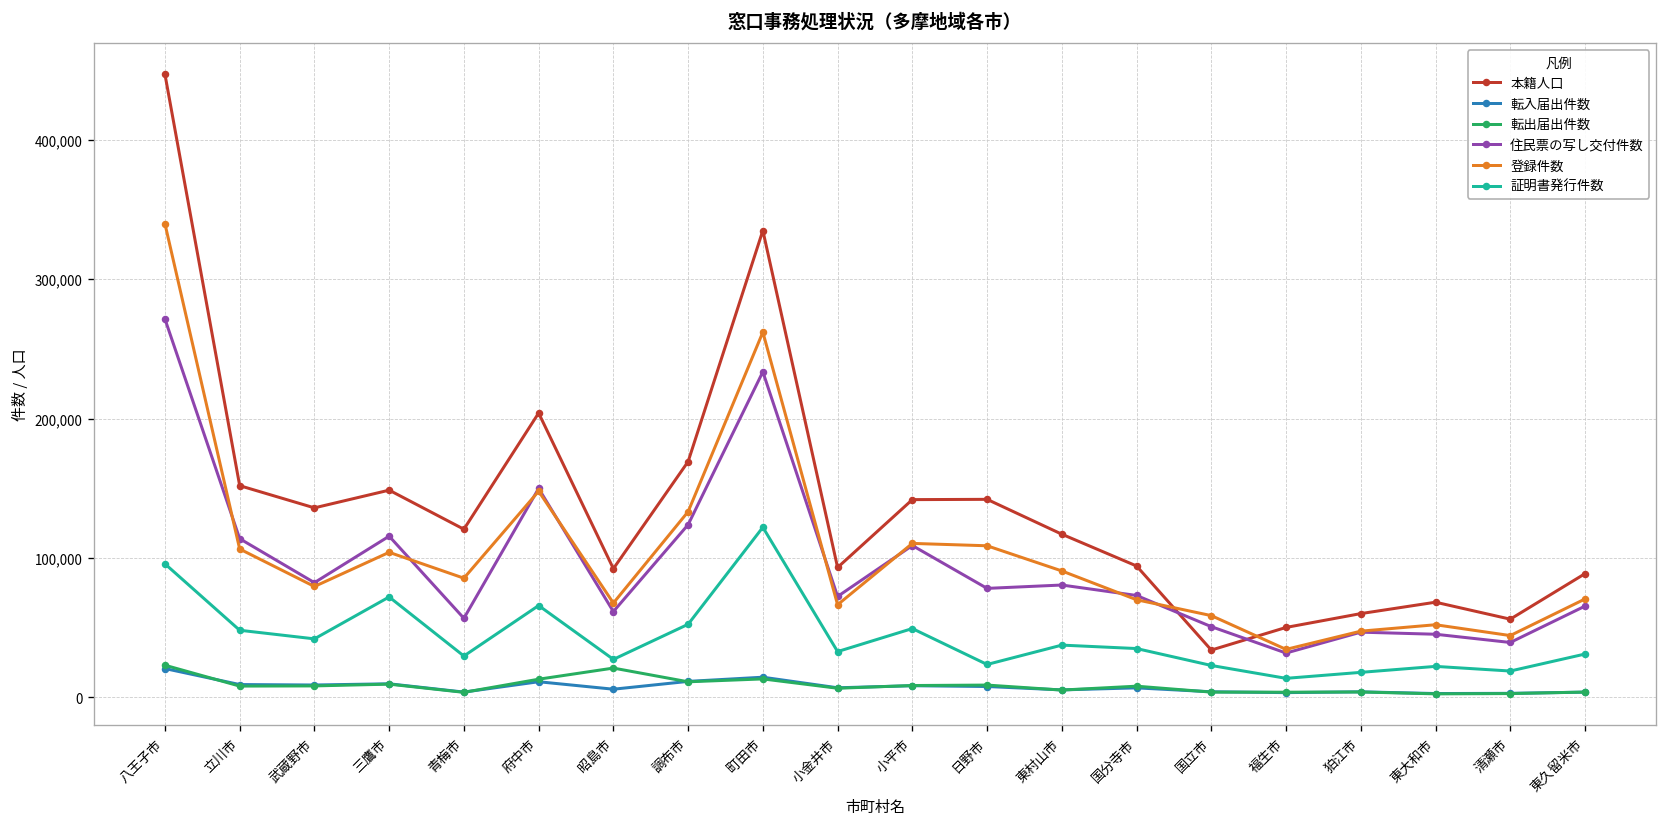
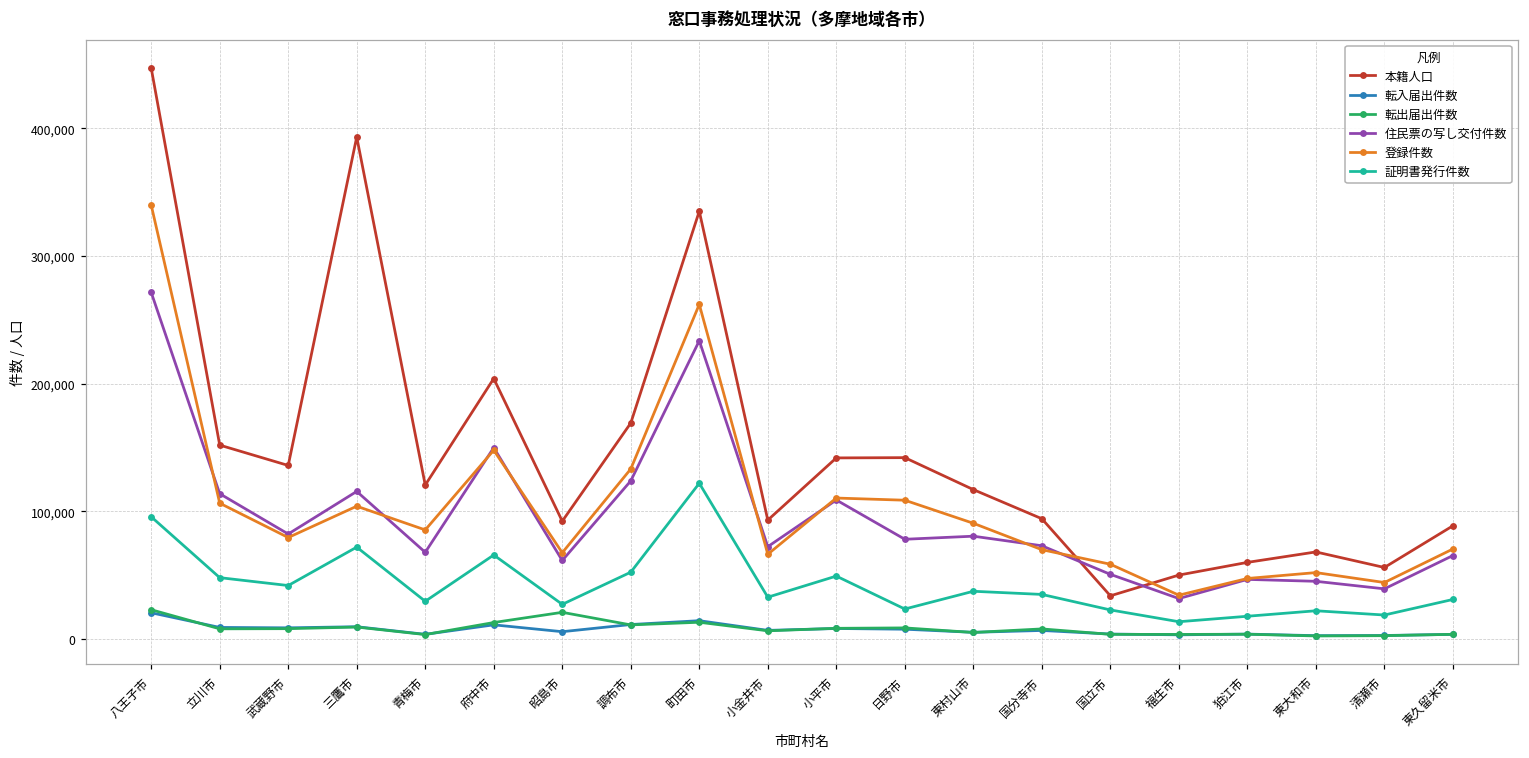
本籍人口, 三鷹市: 149,000 -> 393,000
住民票の写し交付件数, 青梅市: 57,000 -> 68,000
